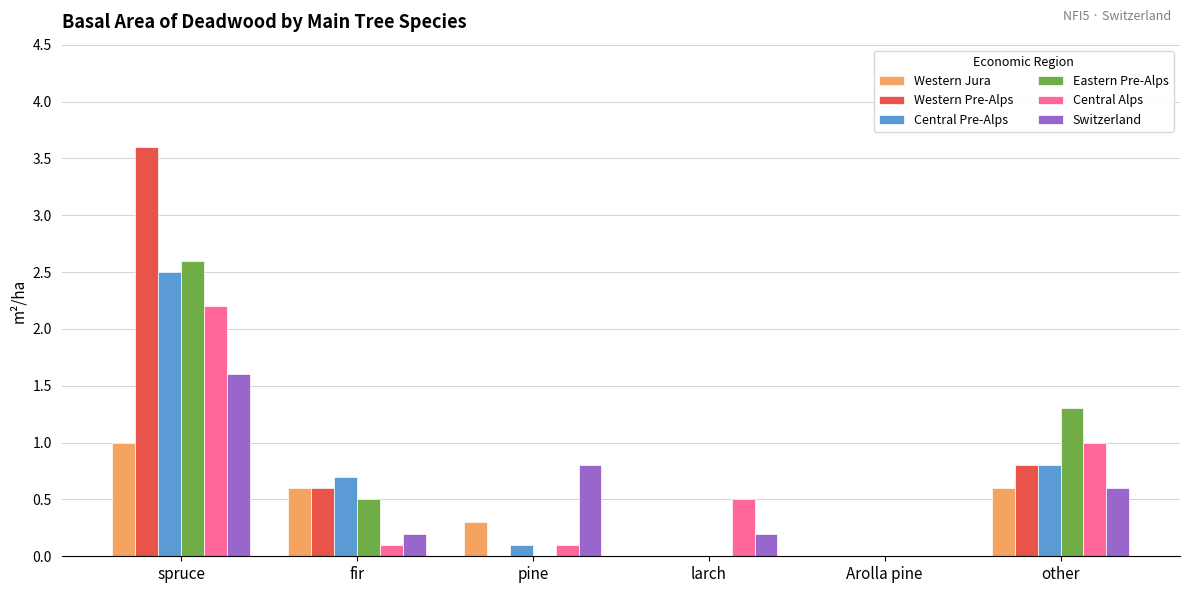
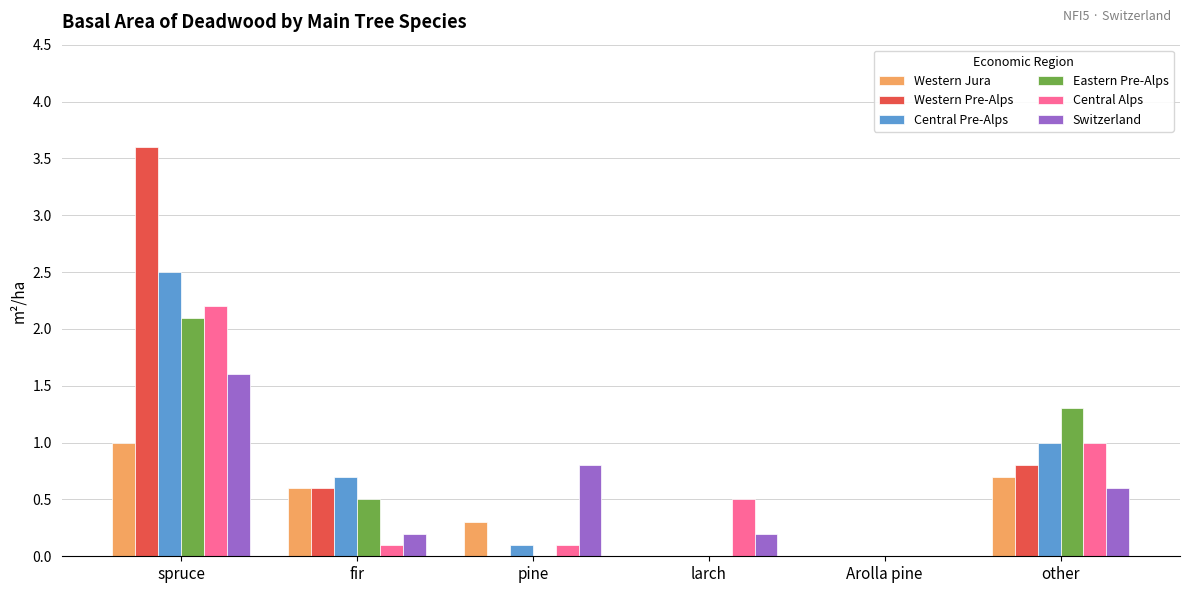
Eastern Pre-Alps, spruce: 2.6 -> 2.1
Western Jura, other: 0.6 -> 0.7
Central Pre-Alps, other: 0.8 -> 1.0
